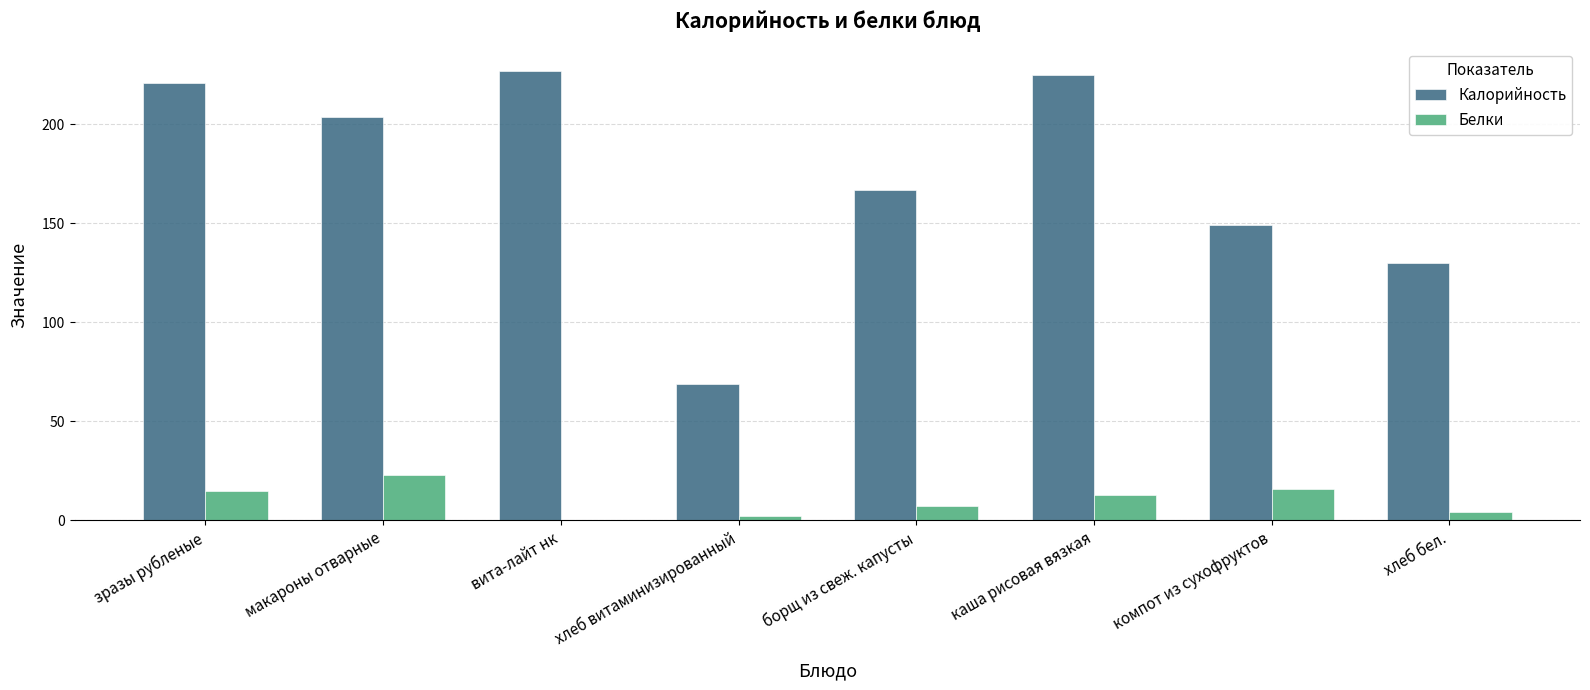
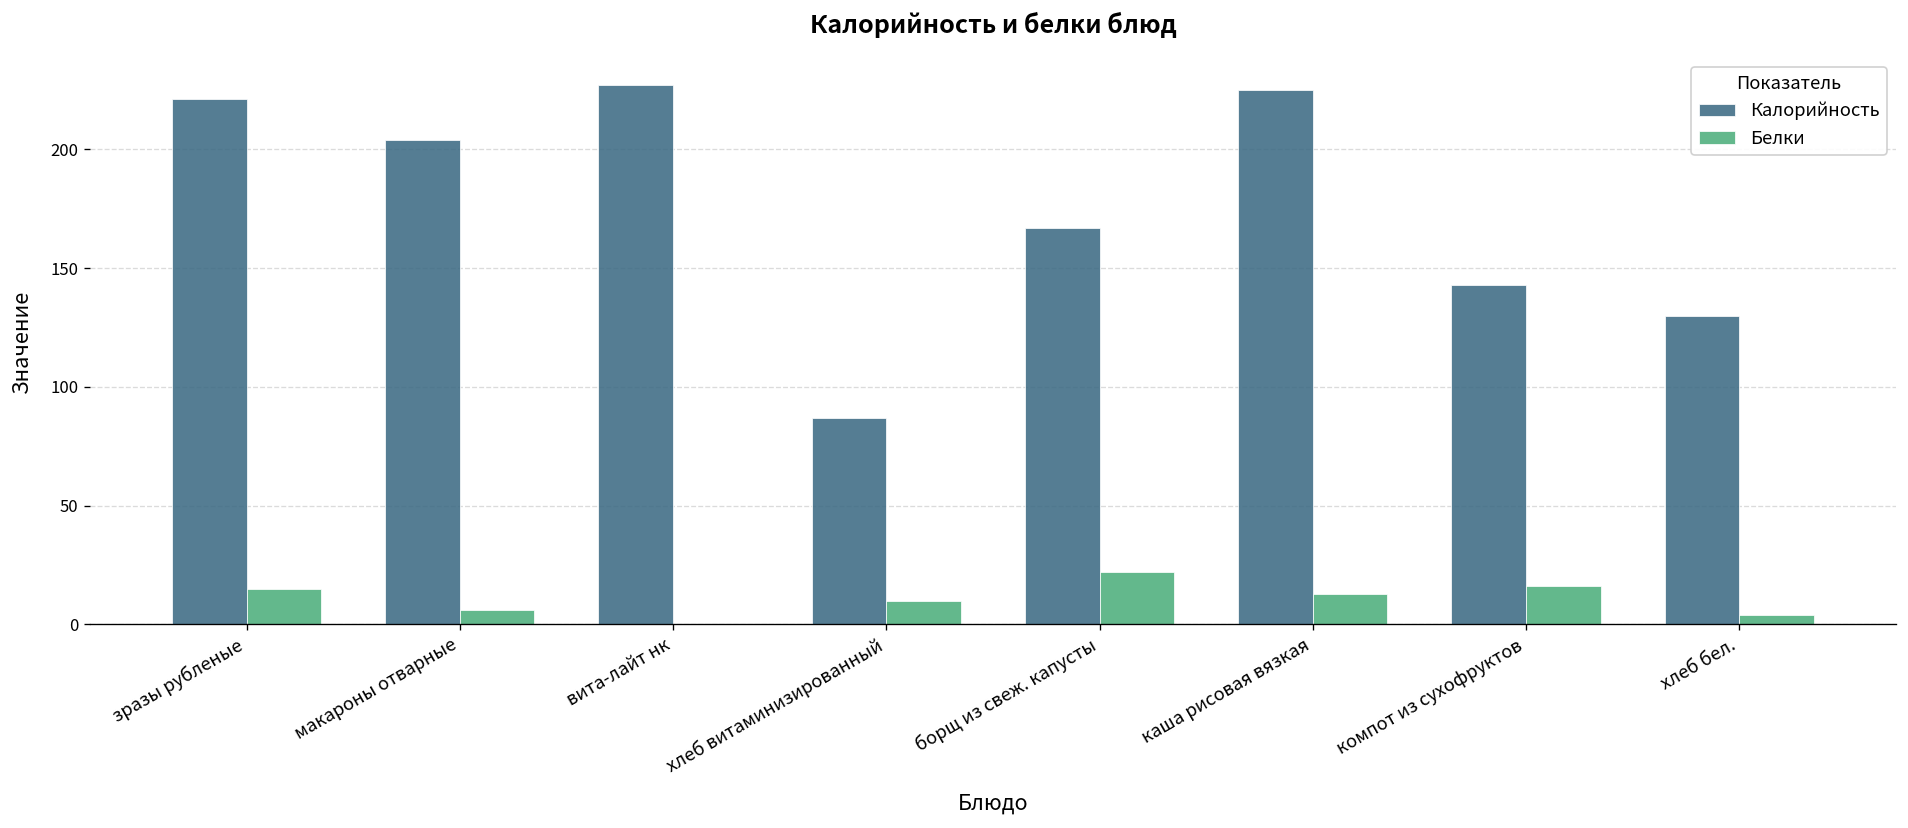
Белки, макароны отварные: 23 -> 6
Калорийность, хлеб витаминизированный: 69 -> 87
Белки, хлеб витаминизированный: 2 -> 10
Белки, борщ из свеж. капусты: 7 -> 22
Калорийность, компот из сухофруктов: 149 -> 143
